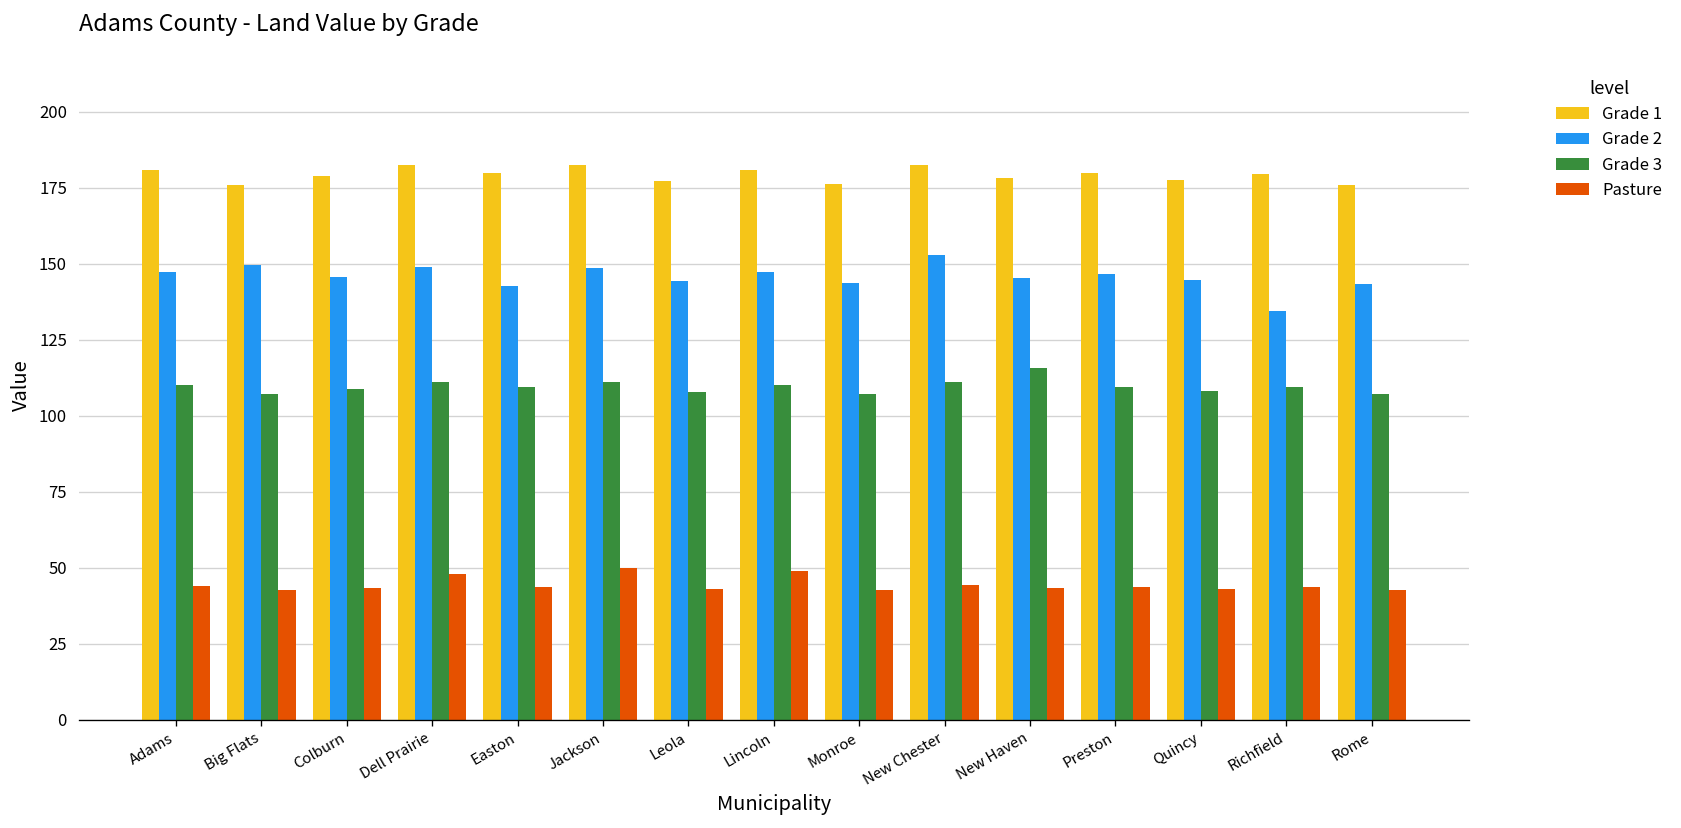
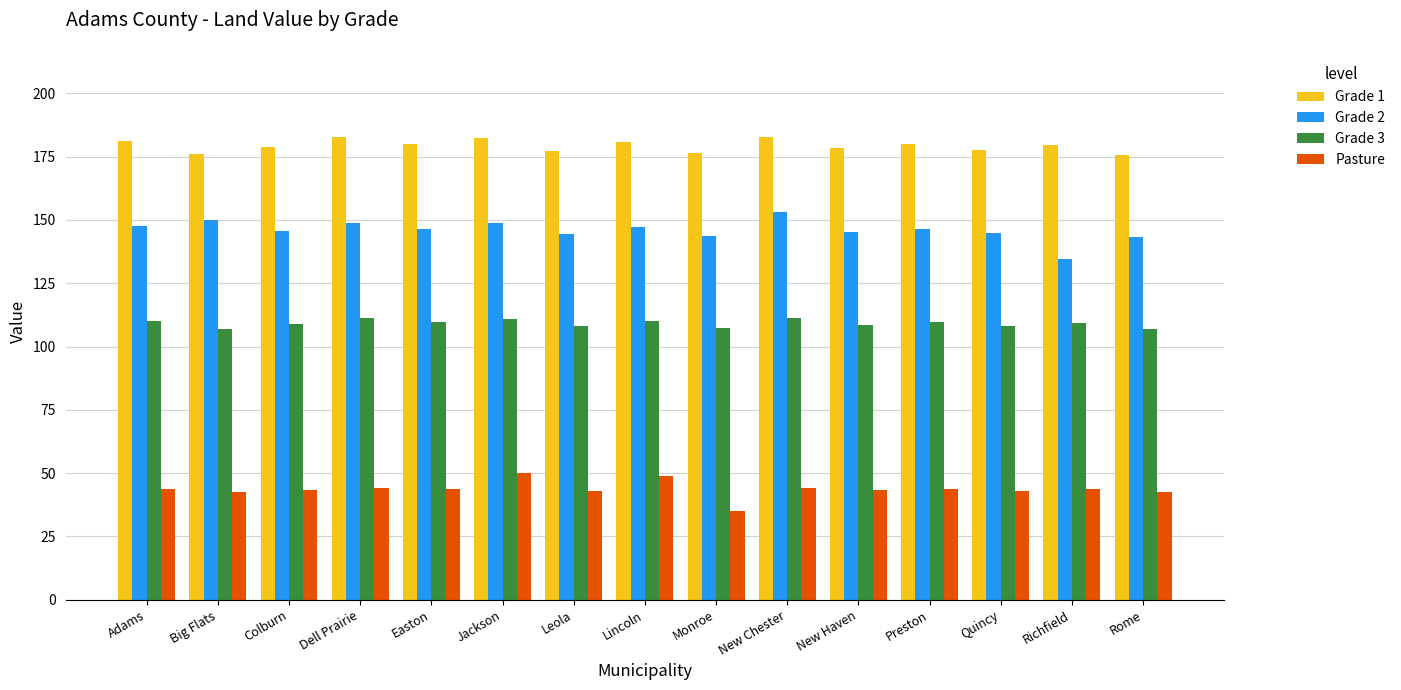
Pasture, Dell Prairie: 48 -> 44
Grade 2, Easton: 143 -> 147
Pasture, Monroe: 43 -> 35
Grade 3, New Haven: 116 -> 109
